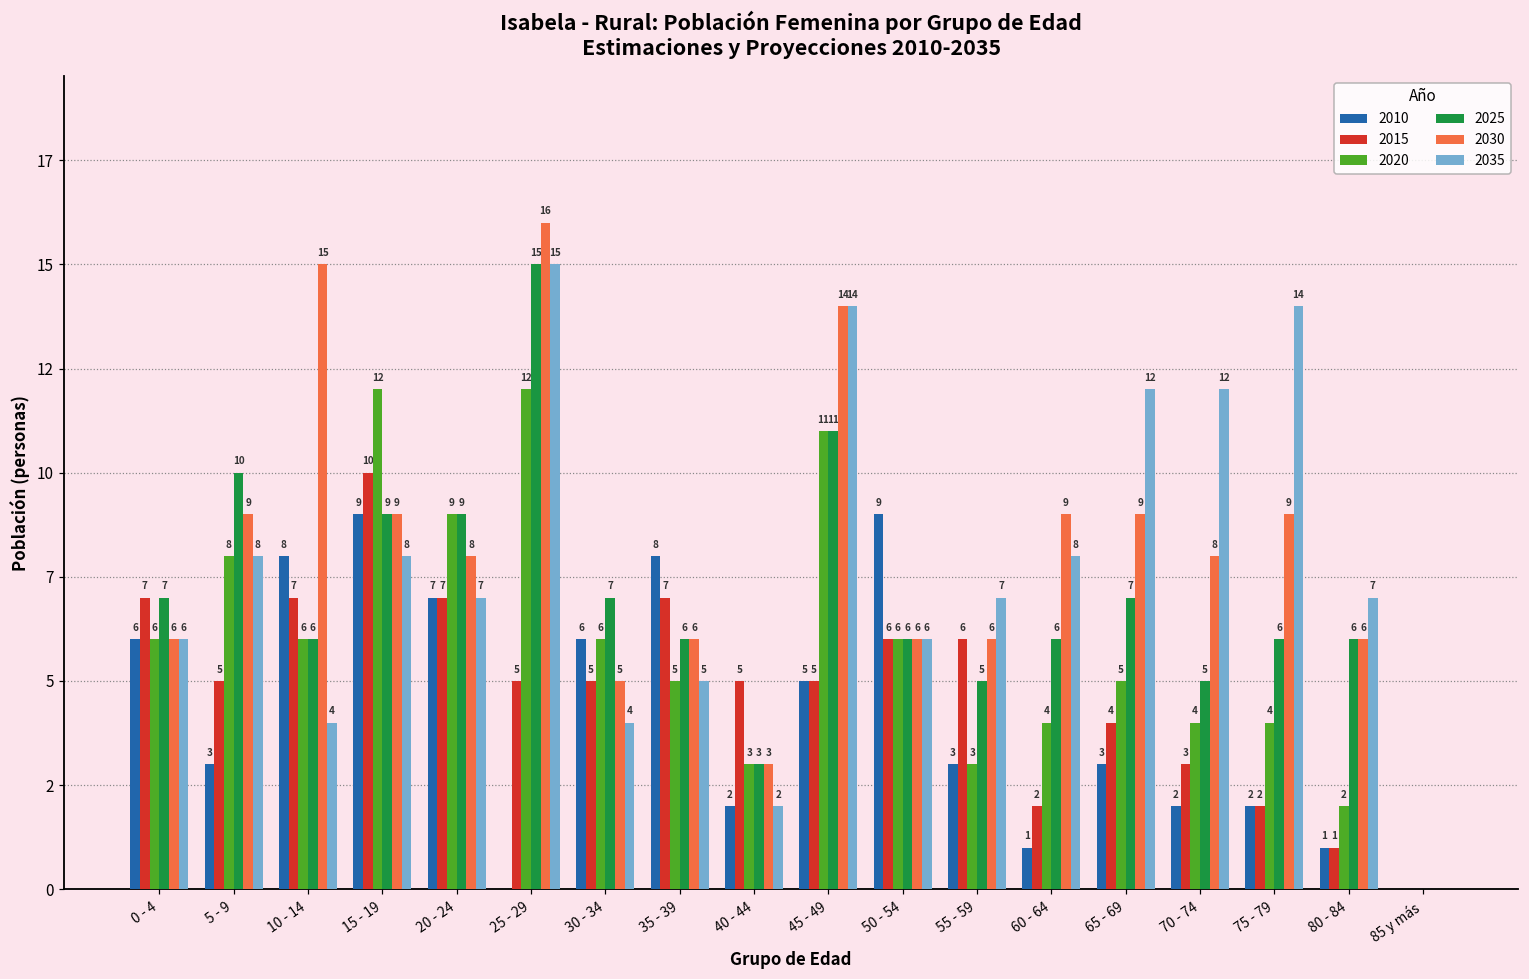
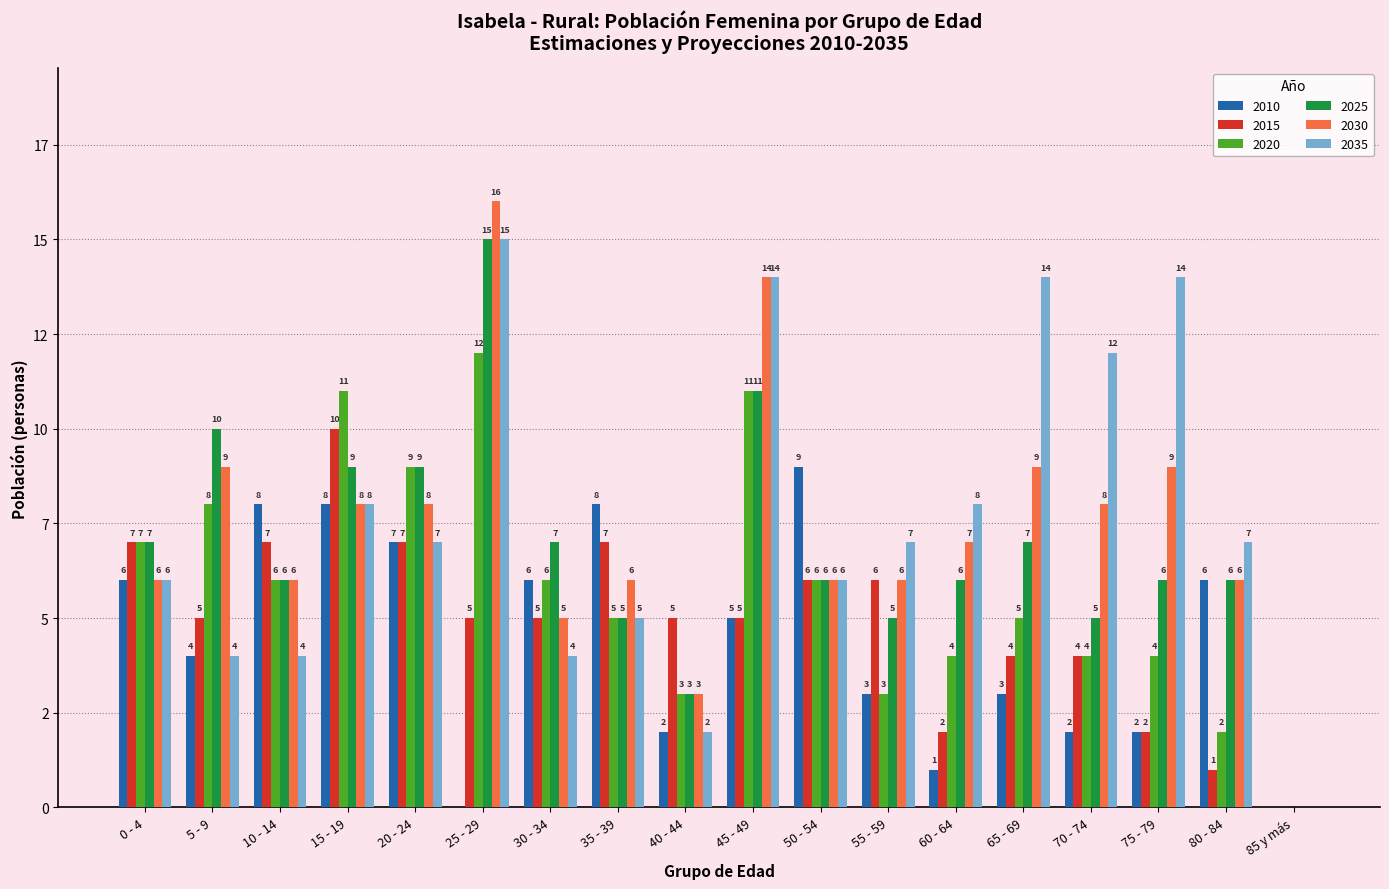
2020, 0 - 4: 6 -> 7
2010, 5 - 9: 3 -> 4
2035, 5 - 9: 8 -> 4
2030, 10 - 14: 15 -> 6
2010, 15 - 19: 9 -> 8
2020, 15 - 19: 12 -> 11
2030, 15 - 19: 9 -> 8
2025, 35 - 39: 6 -> 5
2030, 60 - 64: 9 -> 7
2035, 65 - 69: 12 -> 14
2015, 70 - 74: 3 -> 4
2010, 80 - 84: 1 -> 6
